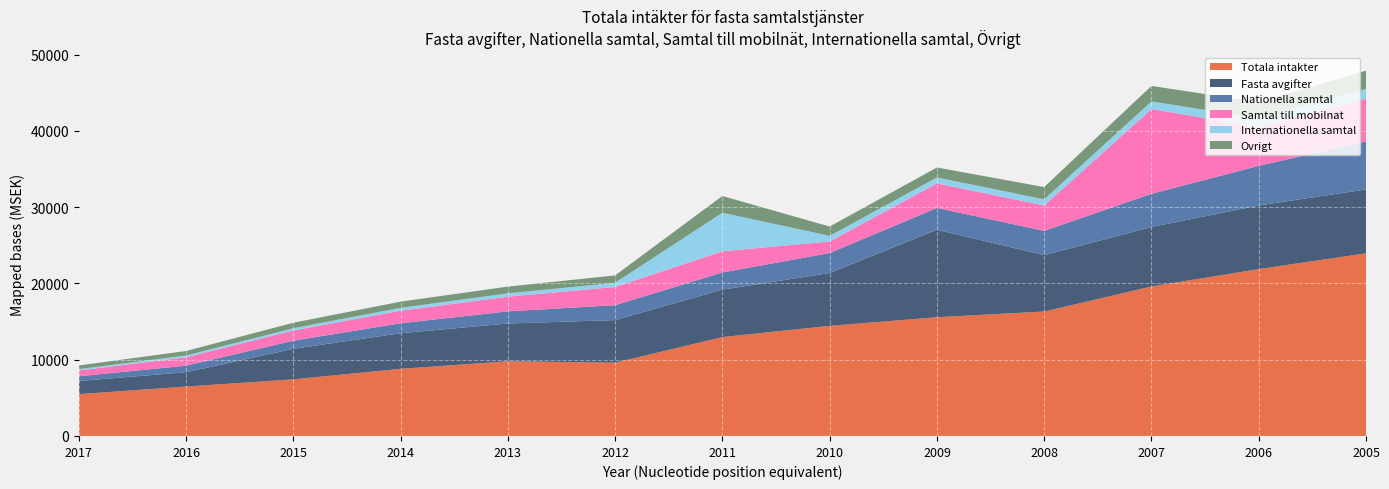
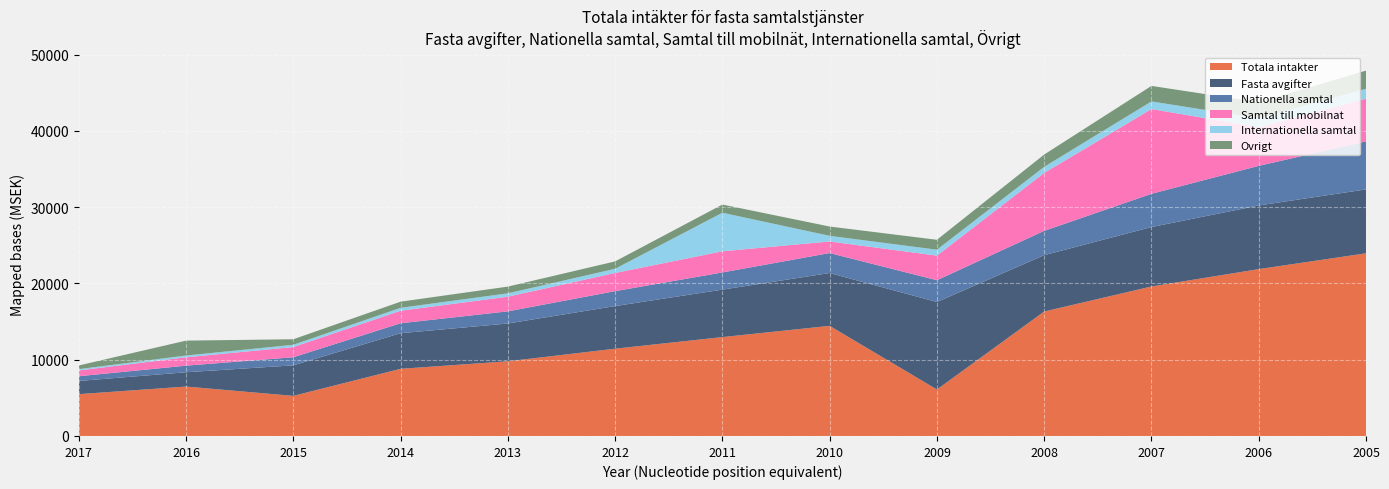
Ovrigt, 2016: 1000 -> 2000
Totala intakter, 2015: 7000 -> 5000
Totala intakter, 2012: 10000 -> 11000
Ovrigt, 2011: 2000 -> 1000
Totala intakter, 2009: 16000 -> 6000
Samtal till mobilnat, 2008: 3000 -> 8000
